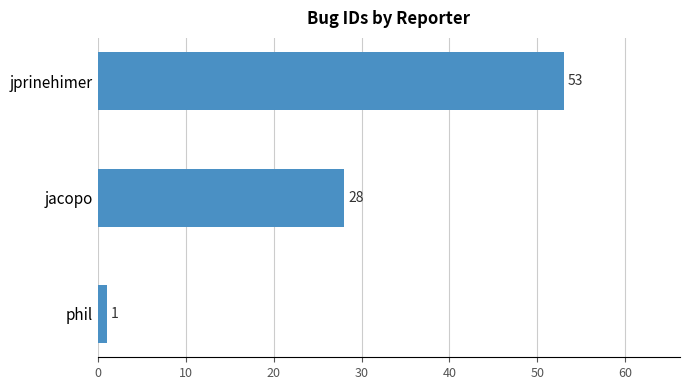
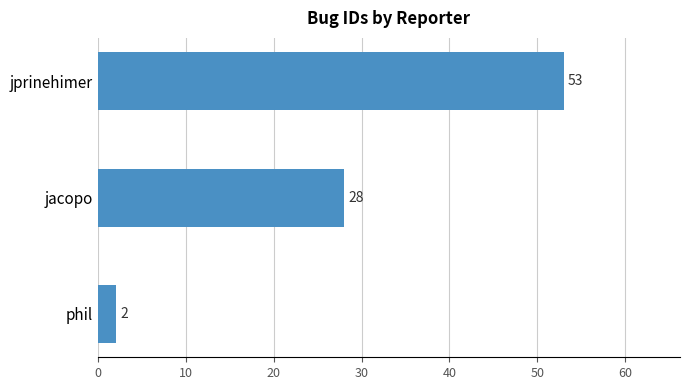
phil: 1 -> 2
